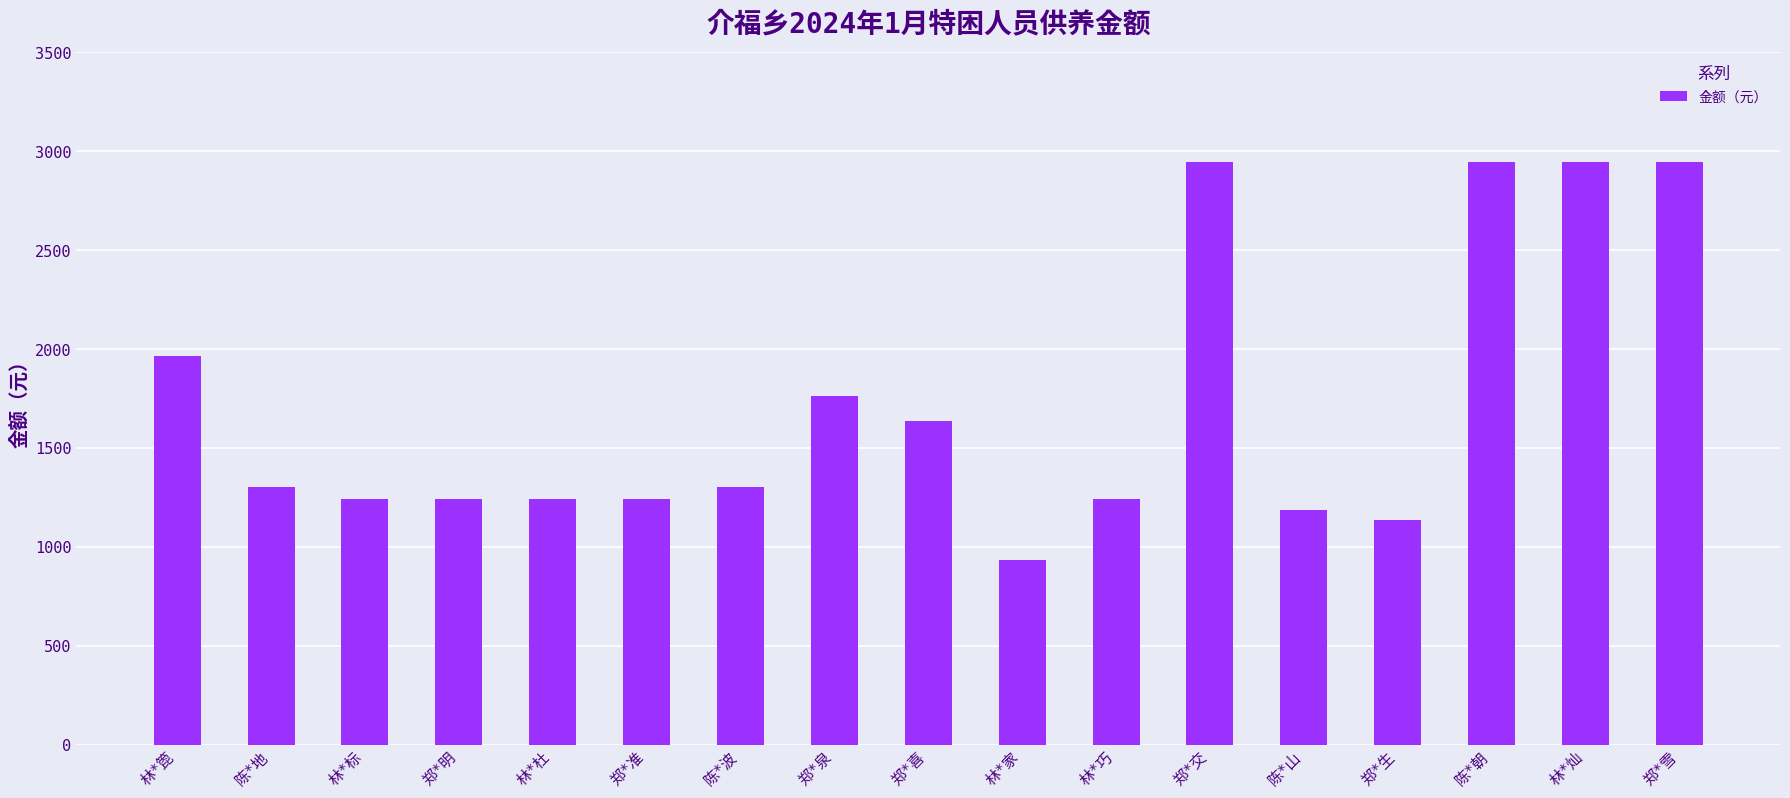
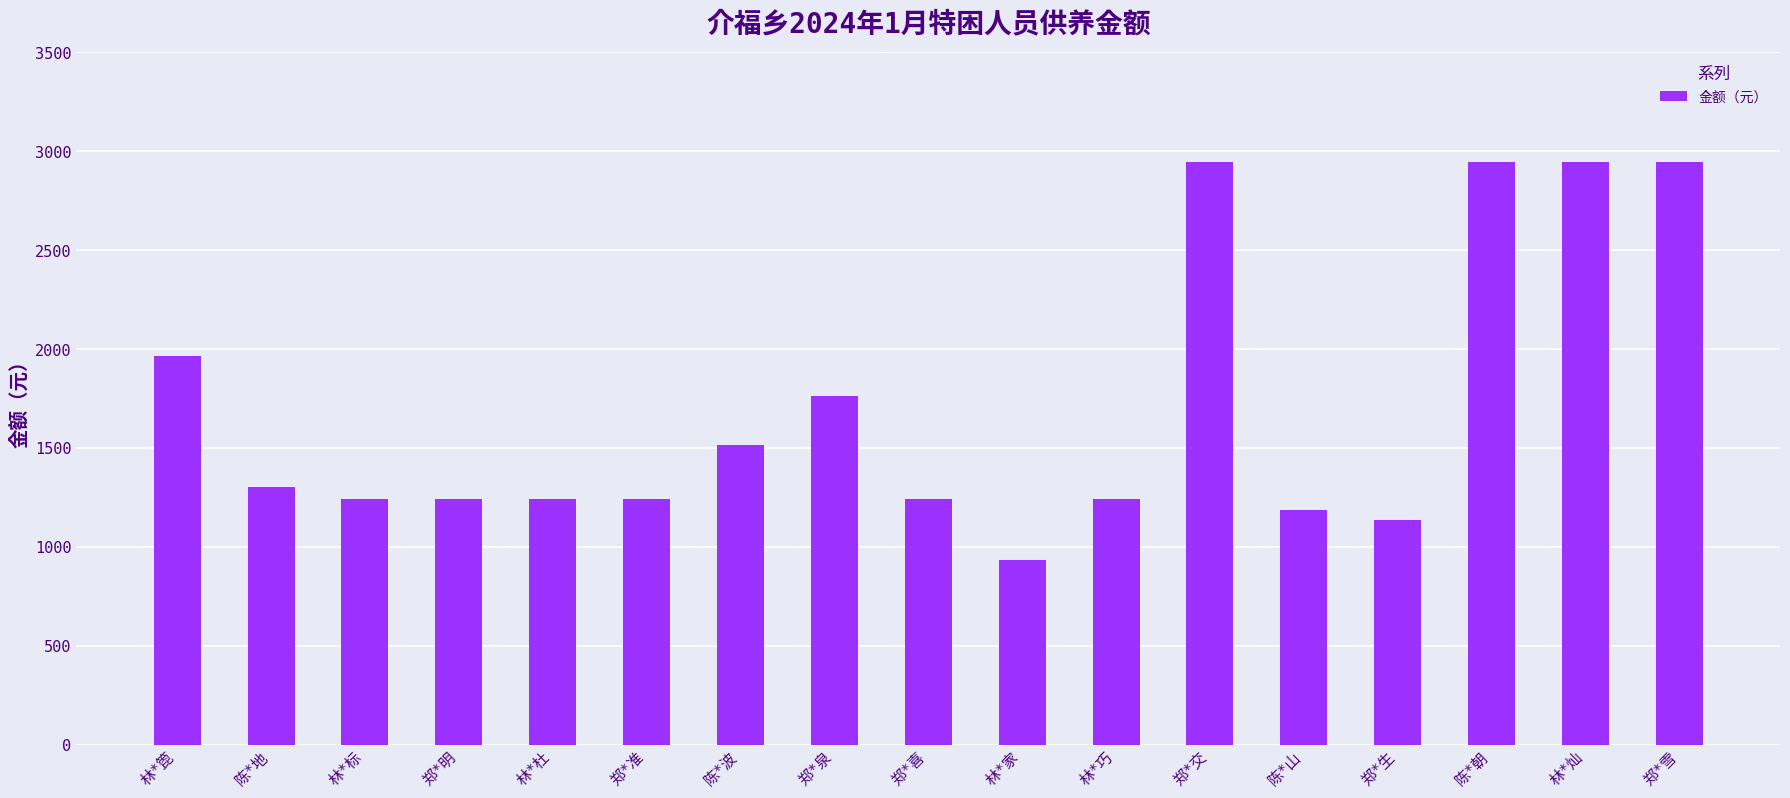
陈*波: 1300 -> 1510
郑*喜: 1630 -> 1240
